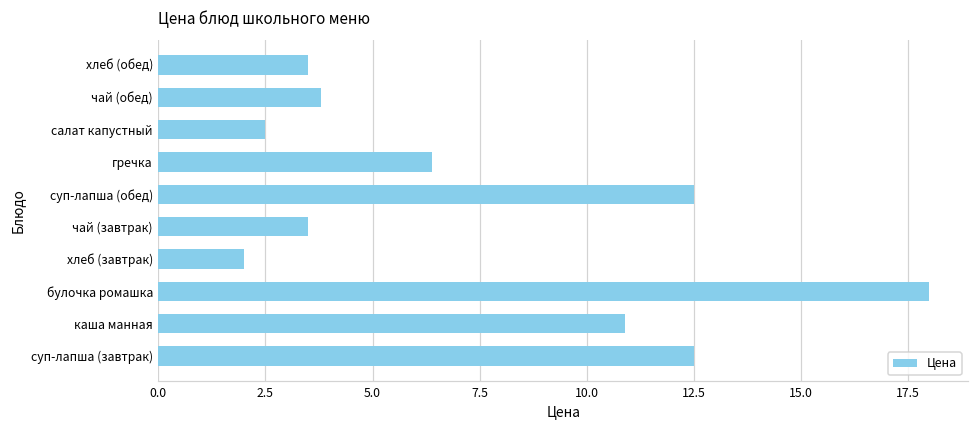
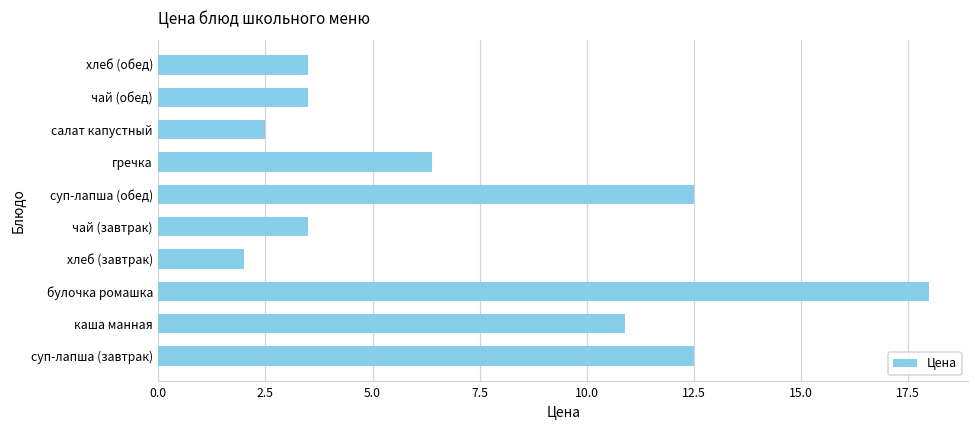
чай (обед): 3.8 -> 3.5
